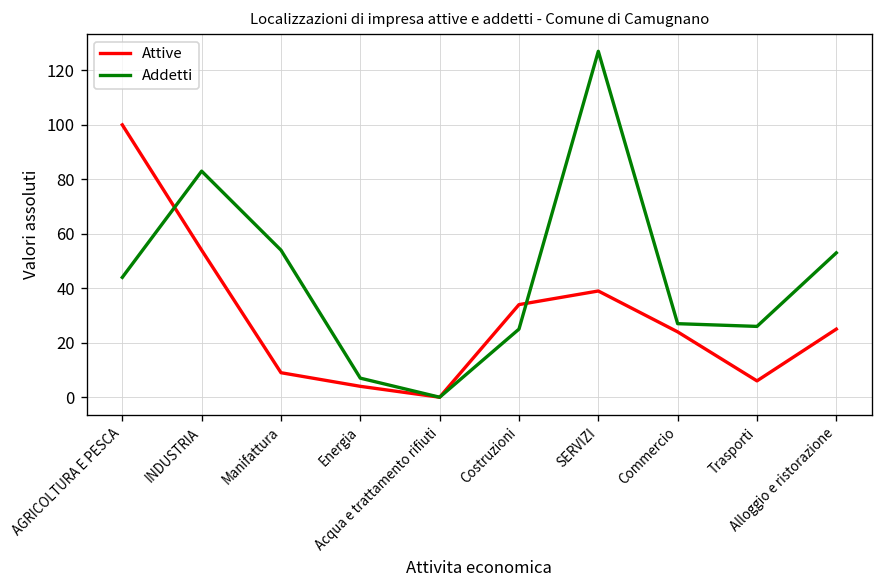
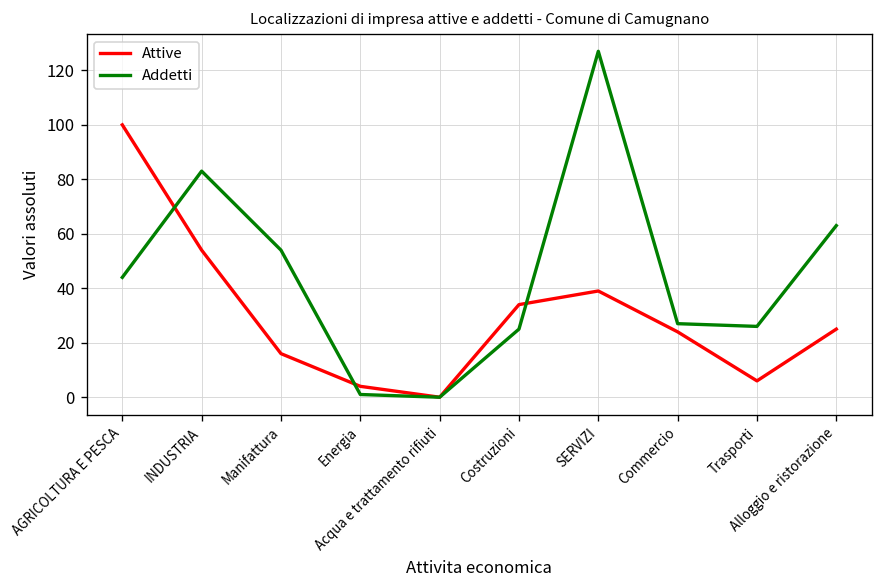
Attive, Manifattura: 9 -> 16
Addetti, Energia: 7 -> 1
Addetti, Alloggio e ristorazione: 53 -> 63
